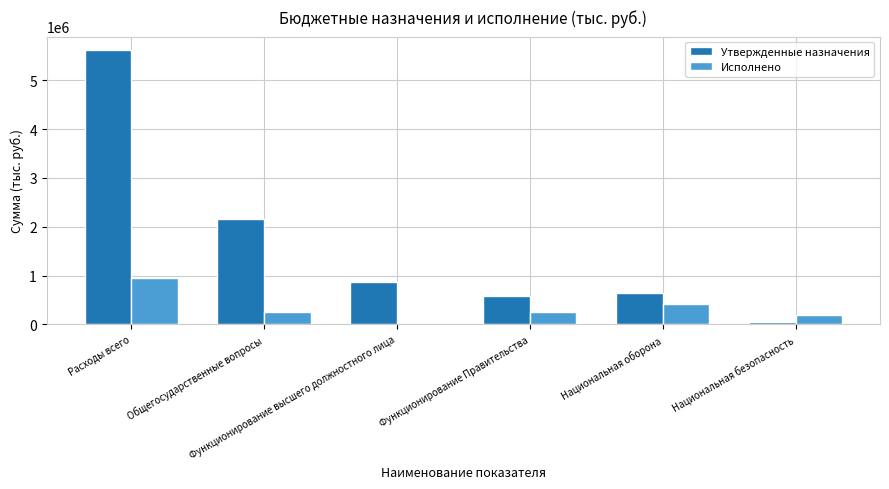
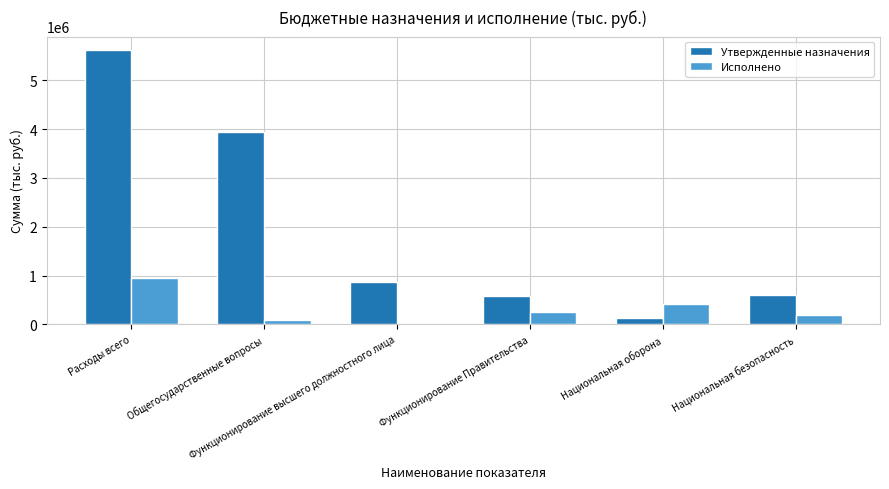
Утвержденные назначения, Общегосударственные вопросы: 2200000 -> 4000000
Исполнено, Общегосударственные вопросы: 300000 -> 100000
Утвержденные назначения, Национальная оборона: 700000 -> 100000
Утвержденные назначения, Национальная безопасность: 0 -> 600000
